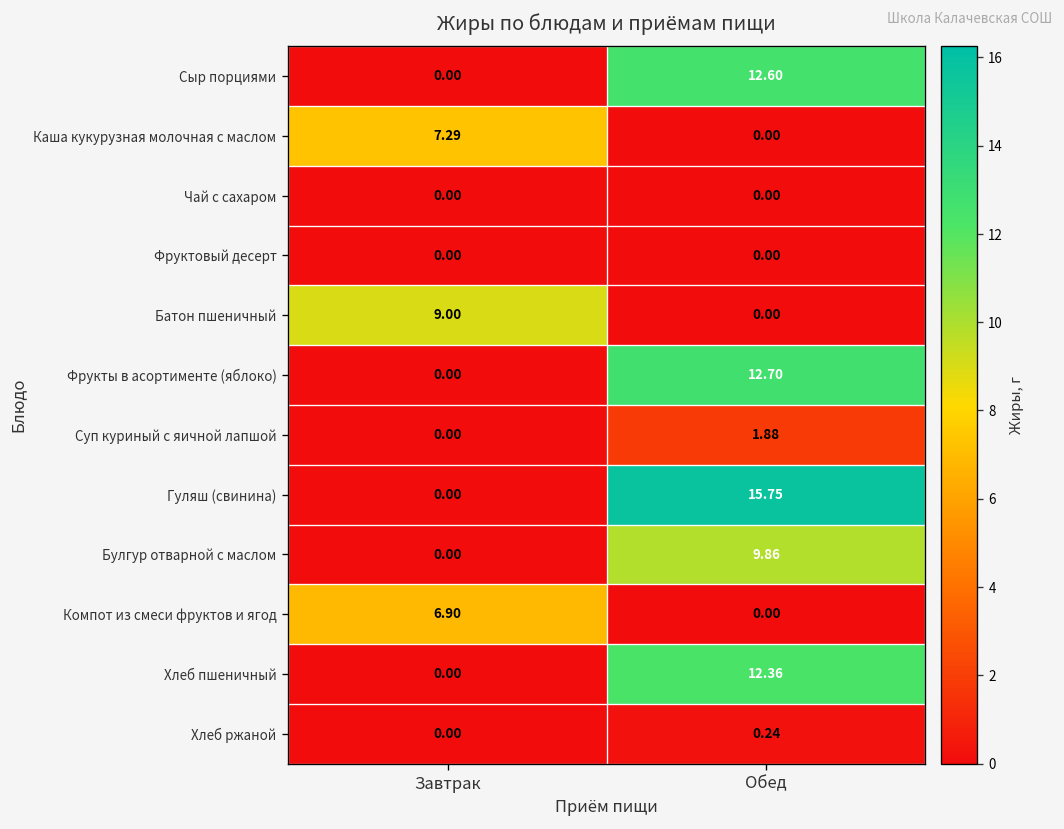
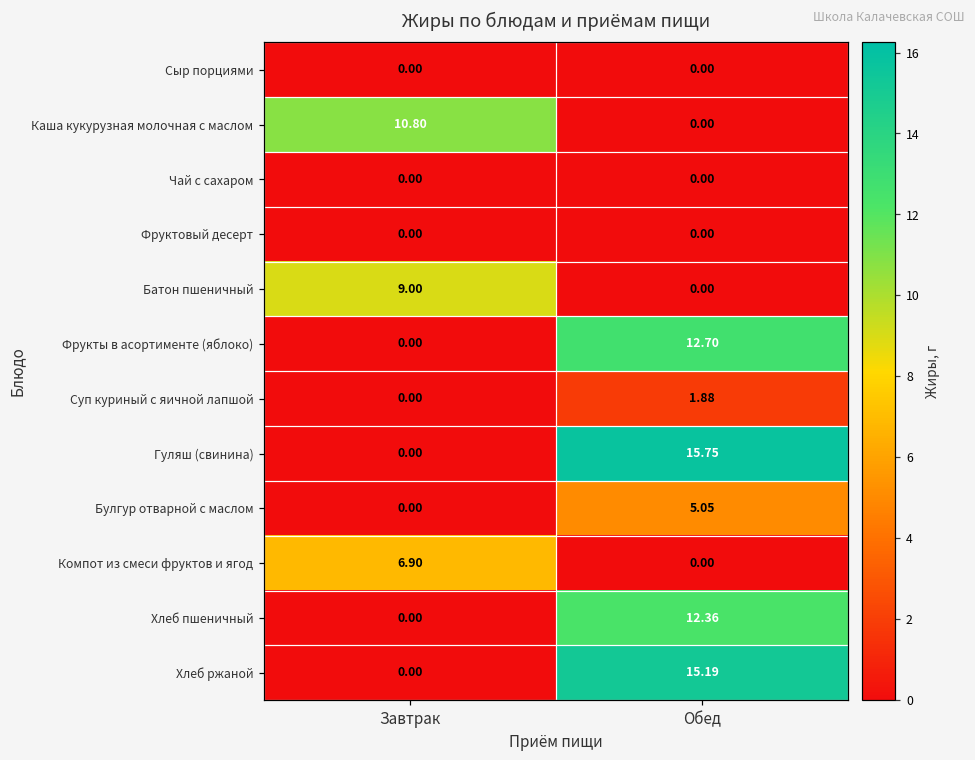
Сыр порциями, Обед: 12.60 -> 0.00
Каша кукурузная молочная с маслом, Завтрак: 7.29 -> 10.80
Булгур отварной с маслом, Обед: 9.86 -> 5.05
Хлеб ржаной, Обед: 0.24 -> 15.19
